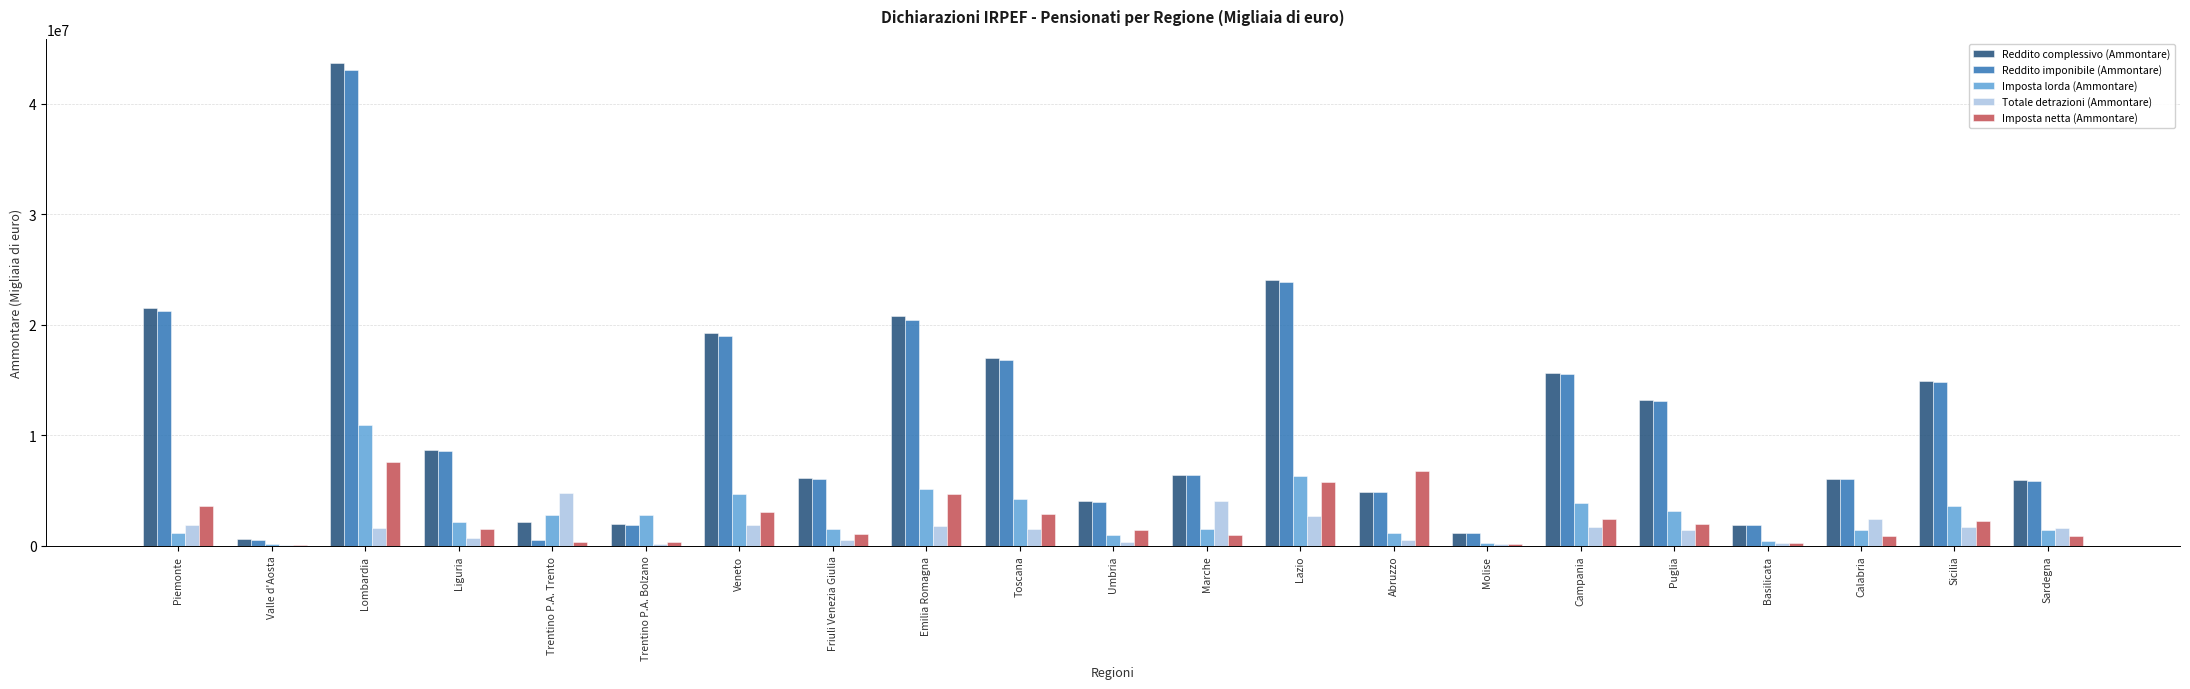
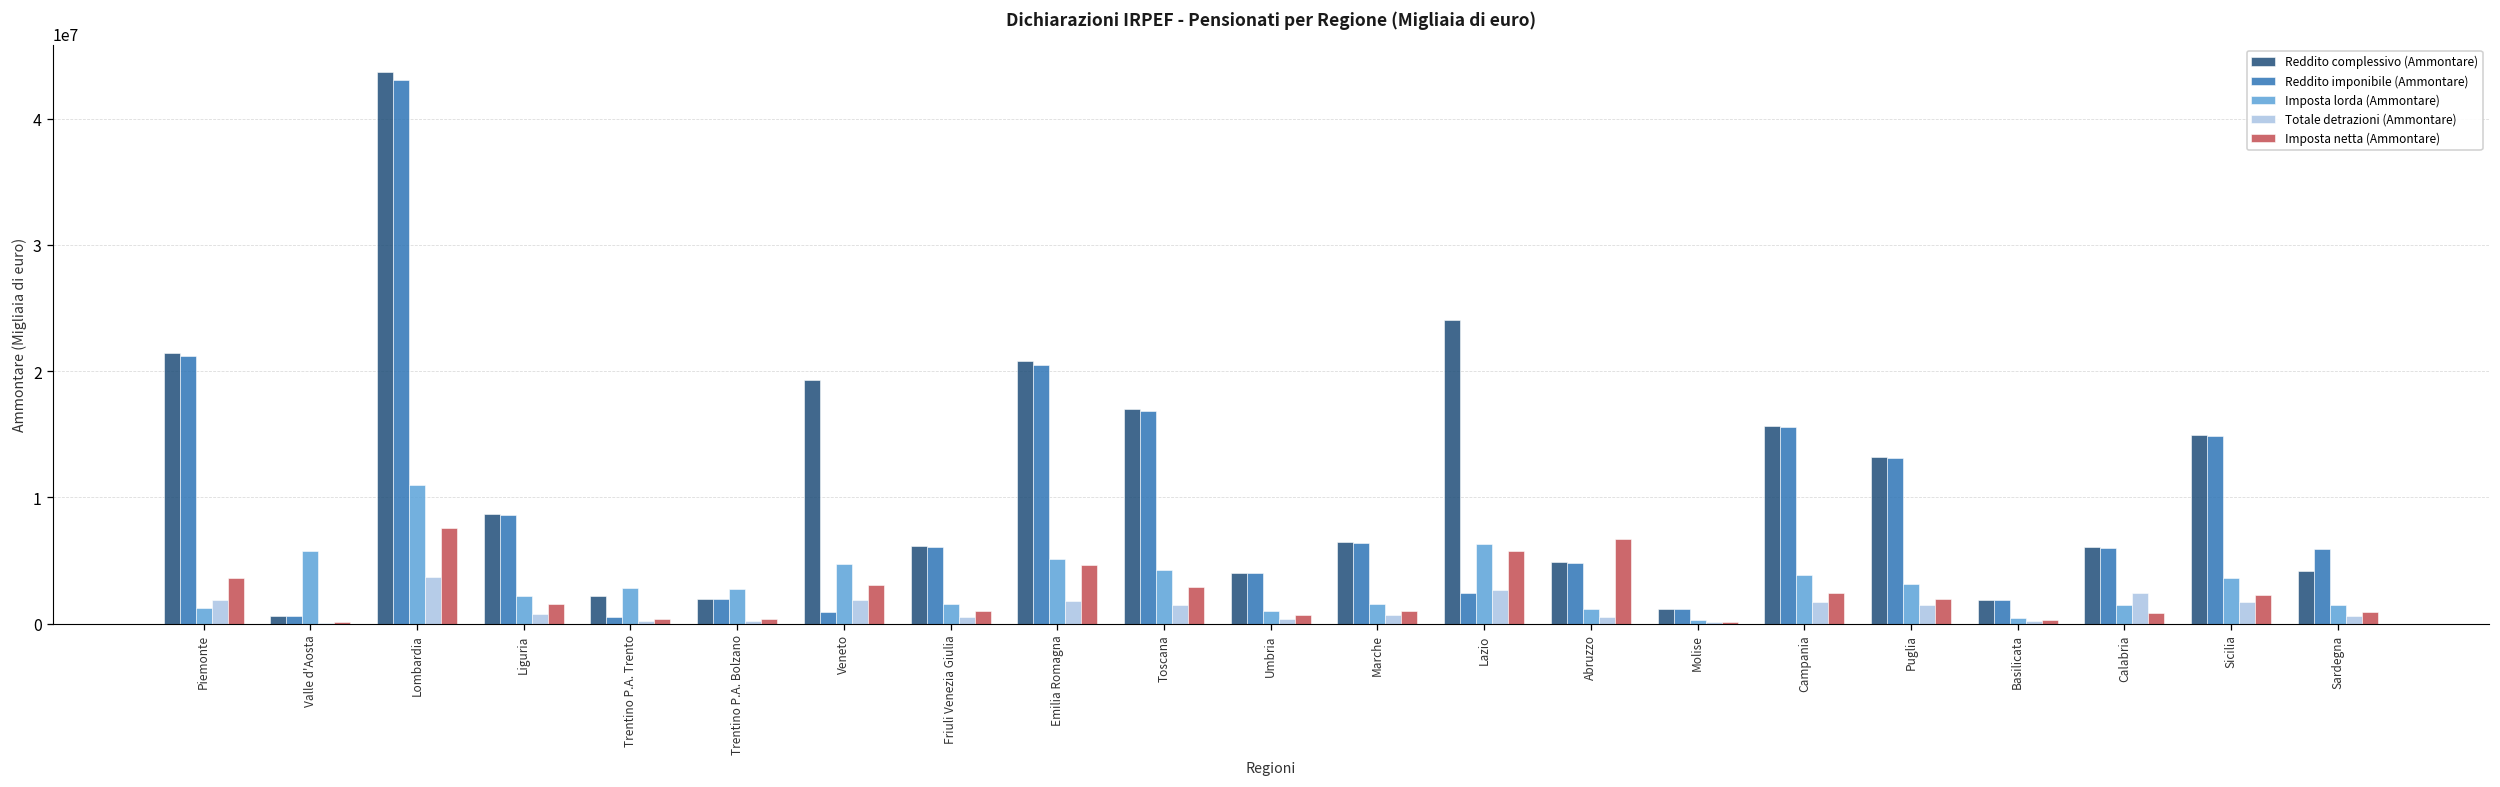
Imposta lorda (Ammontare), Valle d'Aosta: 100000 -> 5800000
Totale detrazioni (Ammontare), Lombardia: 1700000 -> 3700000
Totale detrazioni (Ammontare), Trentino P.A. Trento: 4800000 -> 200000
Reddito imponibile (Ammontare), Veneto: 19000000 -> 900000
Imposta netta (Ammontare), Umbria: 1400000 -> 700000
Totale detrazioni (Ammontare), Marche: 4100000 -> 700000
Reddito imponibile (Ammontare), Lazio: 23900000 -> 2400000
Reddito complessivo (Ammontare), Sardegna: 5900000 -> 4200000
Totale detrazioni (Ammontare), Sardegna: 1600000 -> 600000
